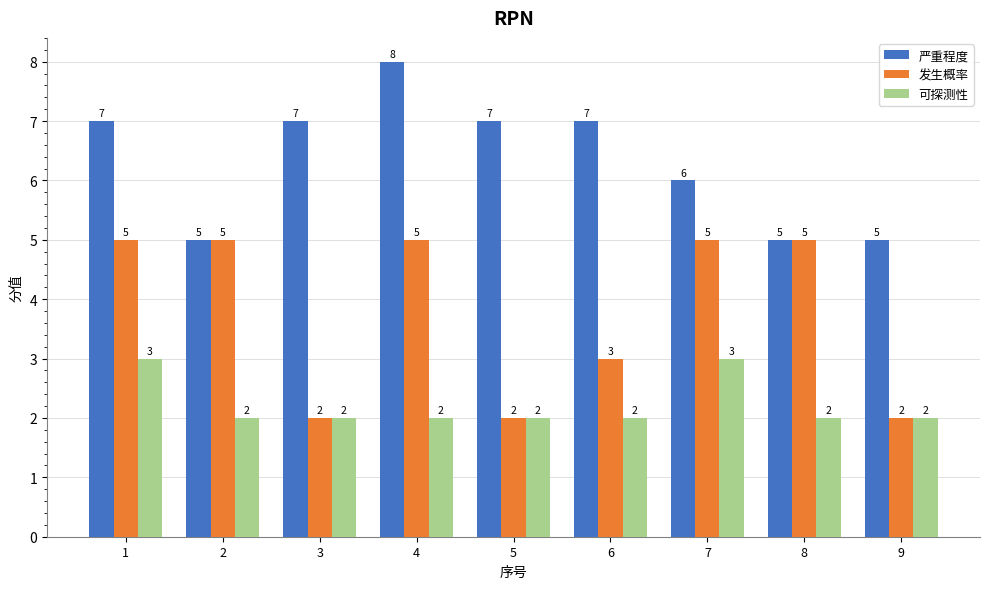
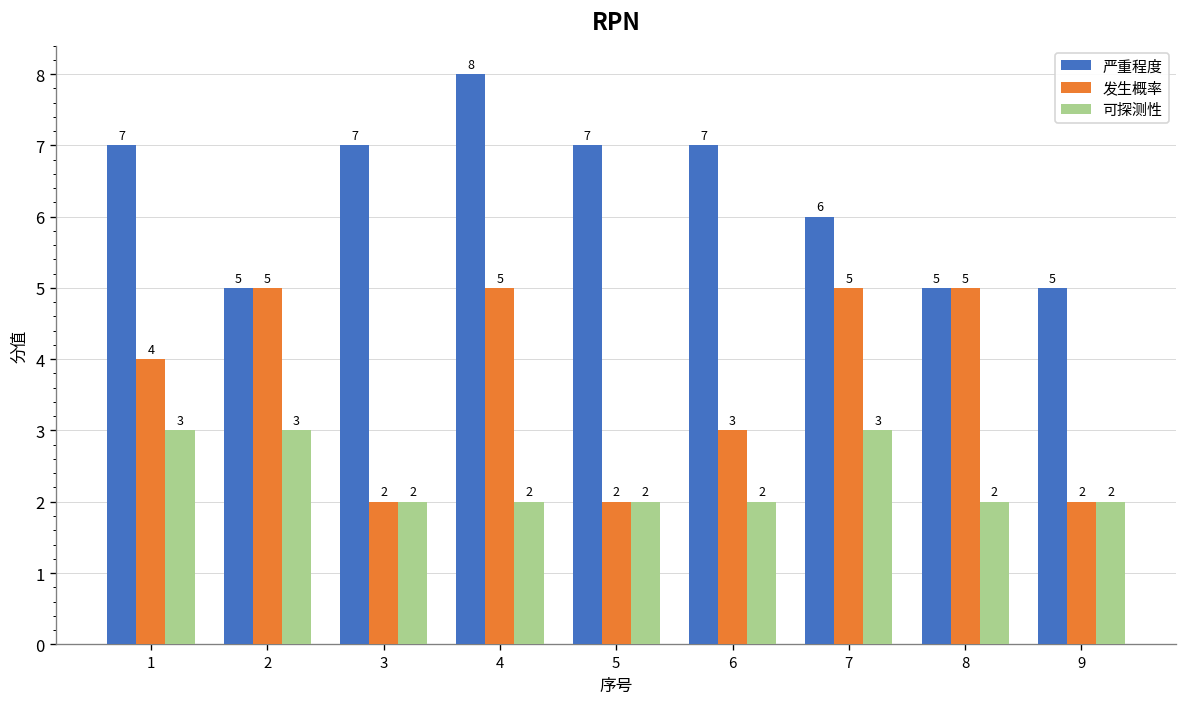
发生概率, 1: 5 -> 4
可探测性, 2: 2 -> 3
